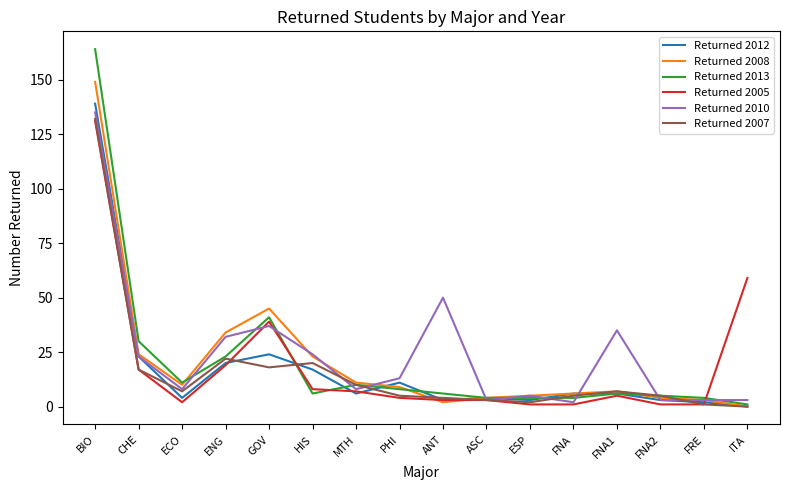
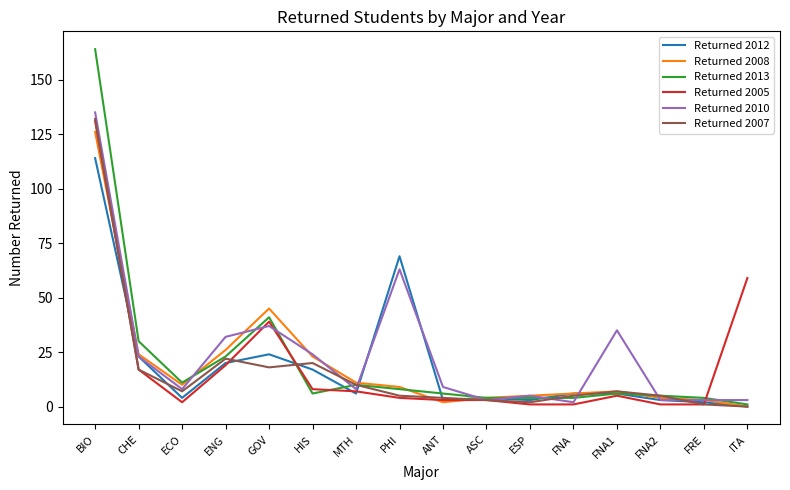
Returned 2012, BIO: 139 -> 114
Returned 2008, BIO: 149 -> 126
Returned 2008, ENG: 34 -> 26
Returned 2012, PHI: 11 -> 69
Returned 2010, PHI: 13 -> 63
Returned 2010, ANT: 50 -> 9
